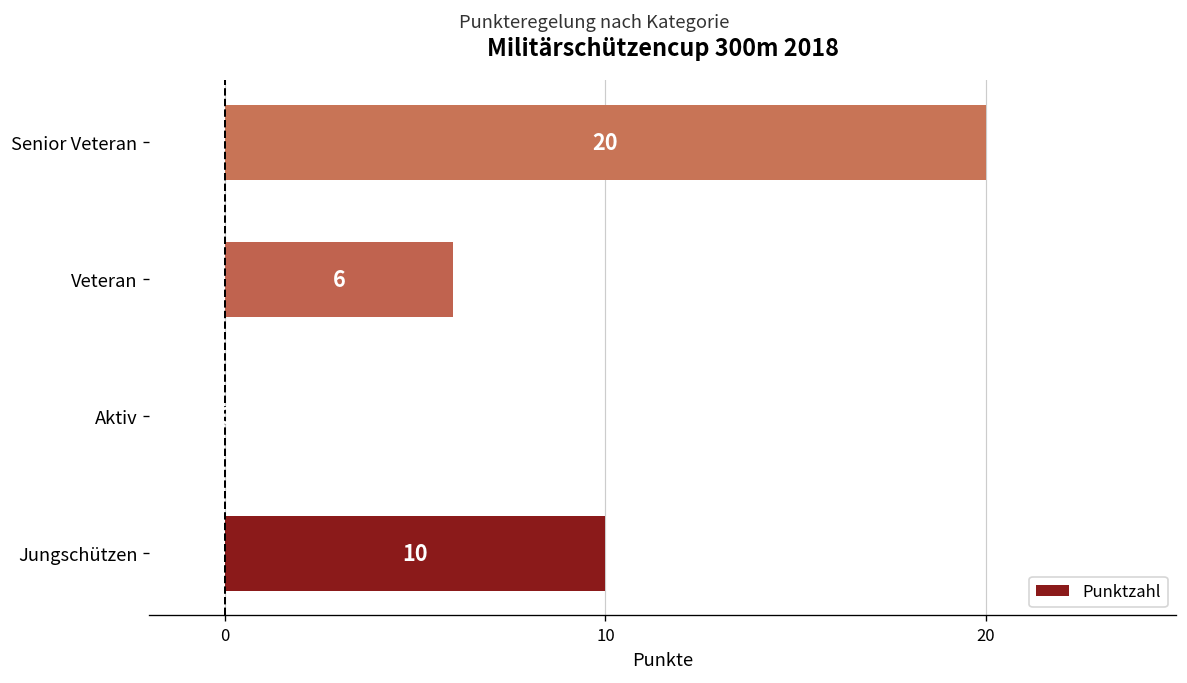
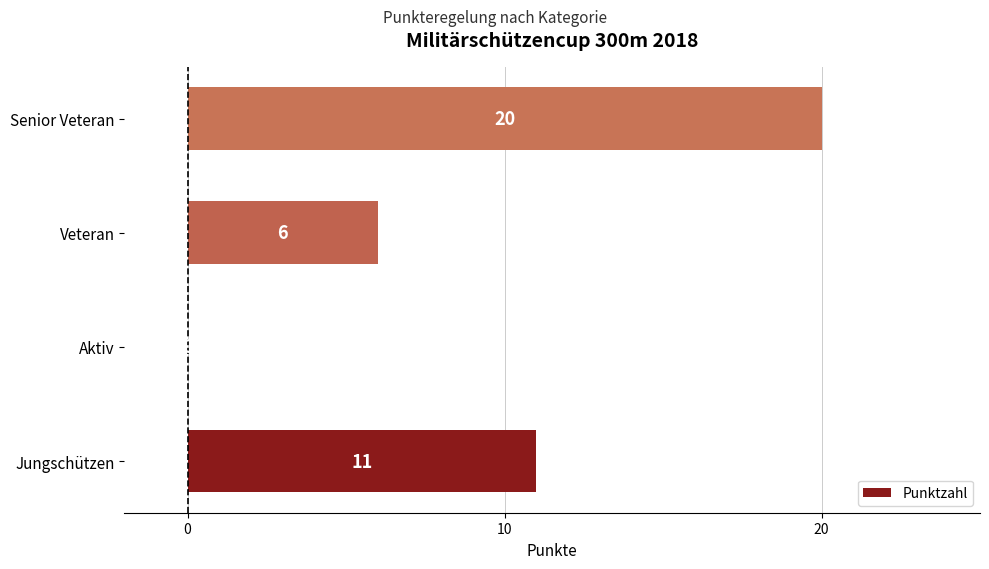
Jungschützen: 10 -> 11
